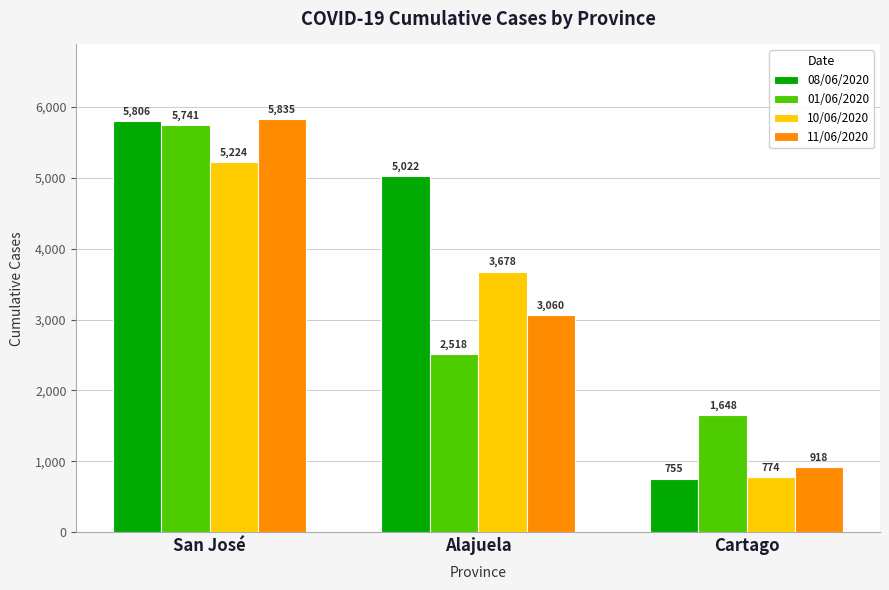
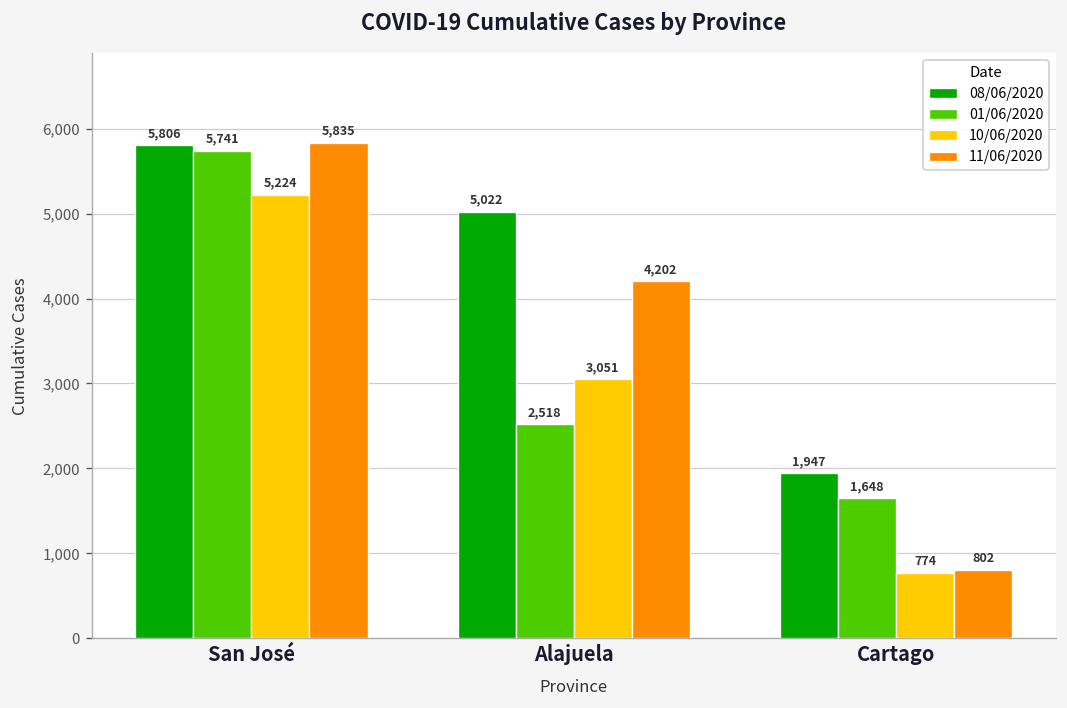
10/06/2020, Alajuela: 3,678 -> 3,051
11/06/2020, Alajuela: 3,060 -> 4,202
08/06/2020, Cartago: 755 -> 1,947
11/06/2020, Cartago: 918 -> 802
